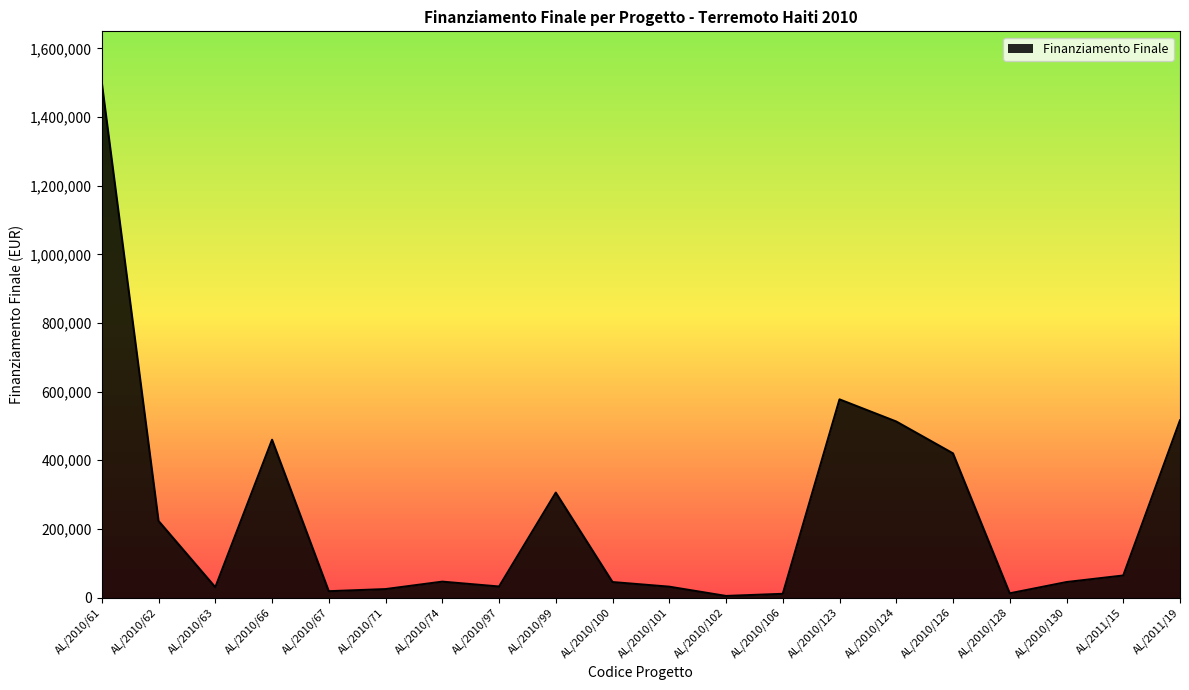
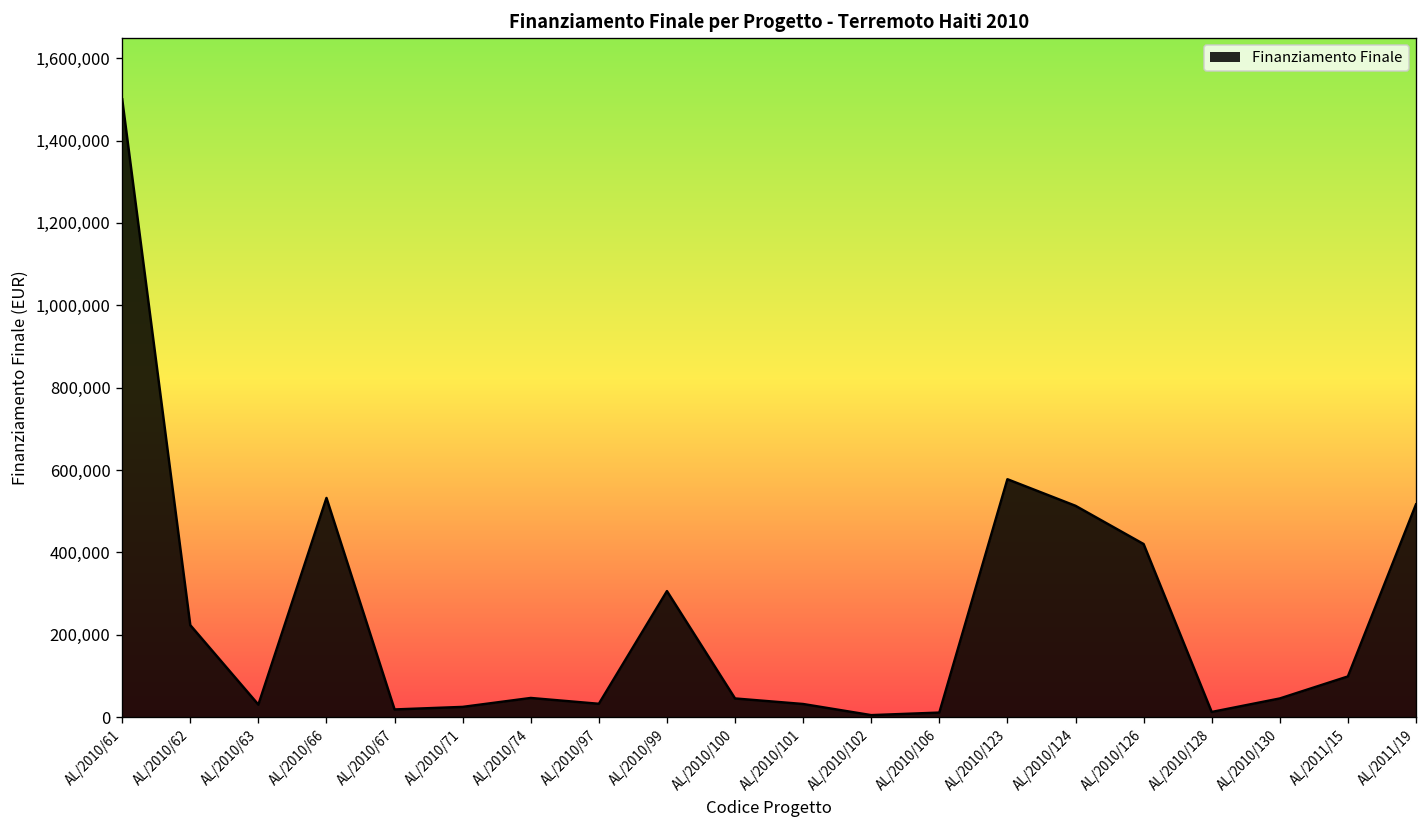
AL/2010/66: 460,000 -> 530,000
AL/2011/15: 60,000 -> 100,000
